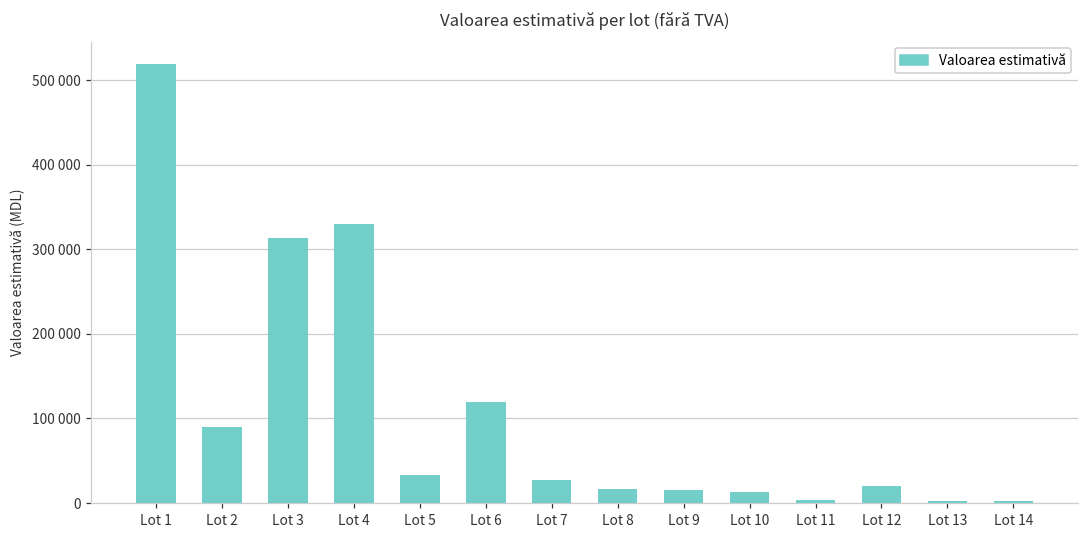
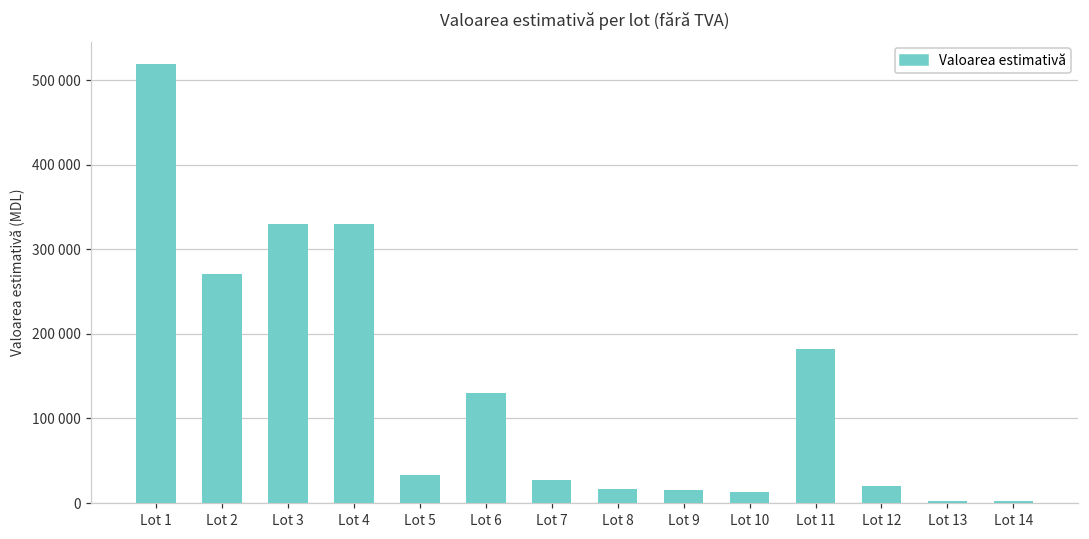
Lot 2: 90000 -> 270000
Lot 3: 310000 -> 330000
Lot 6: 120000 -> 130000
Lot 11: 0 -> 180000
